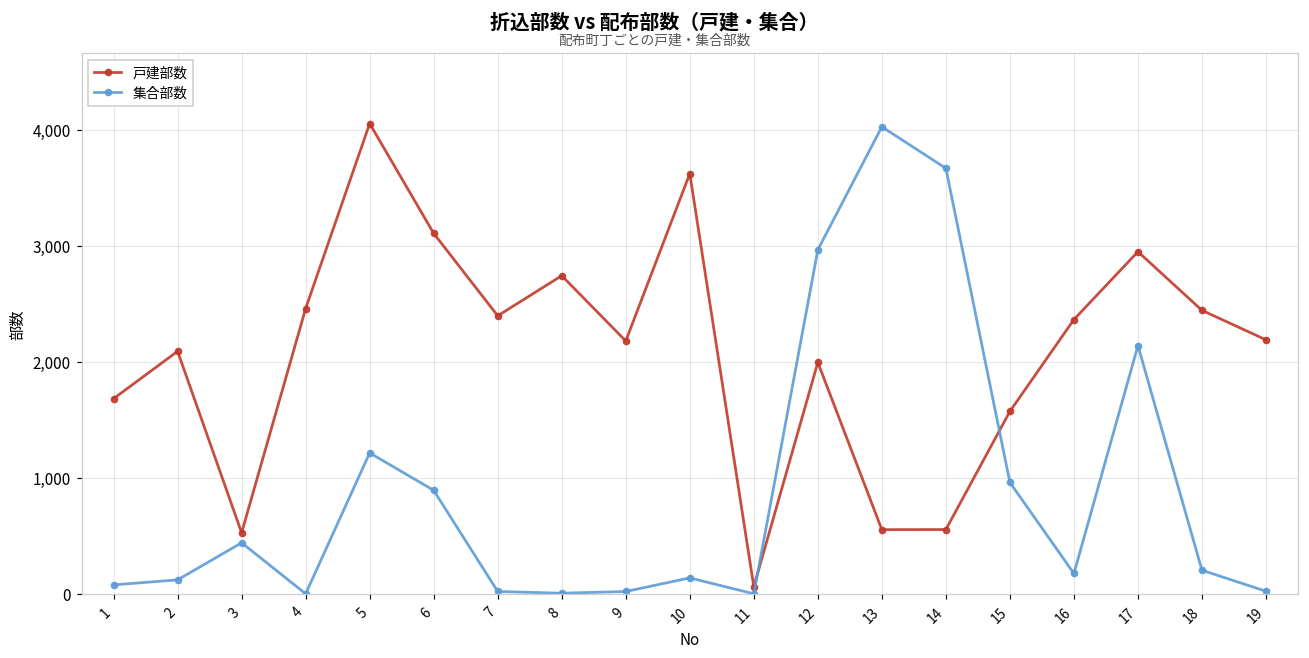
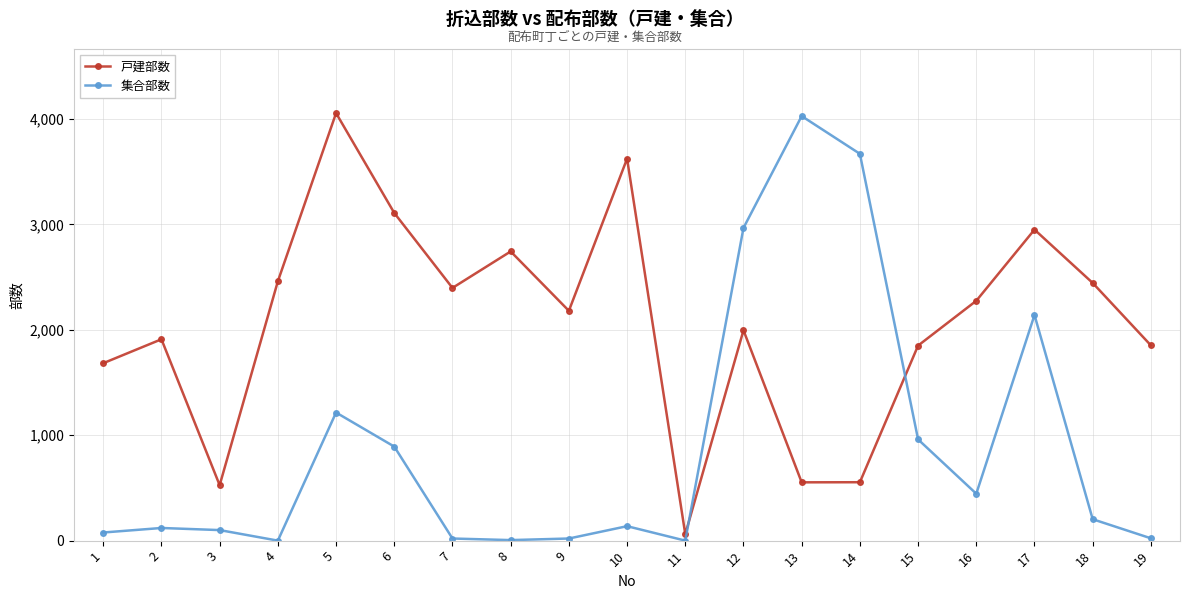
戸建部数, 2: 2,090 -> 1,910
集合部数, 3: 440 -> 100
戸建部数, 15: 1,570 -> 1,850
戸建部数, 16: 2,370 -> 2,280
集合部数, 16: 180 -> 450
戸建部数, 19: 2,190 -> 1,850
